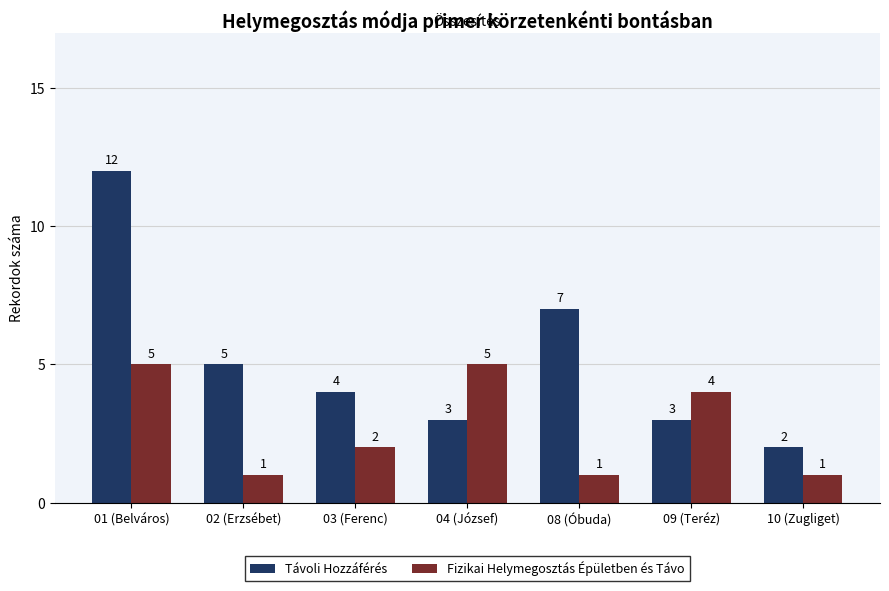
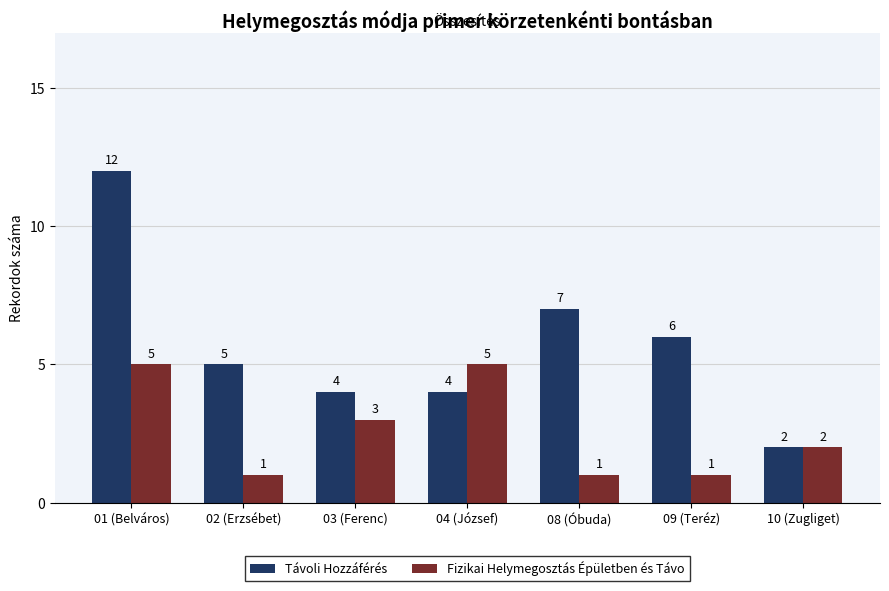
Fizikai Helymegosztás Épületben és Távo, 03 (Ferenc): 2 -> 3
Távoli Hozzáférés, 04 (József): 3 -> 4
Távoli Hozzáférés, 09 (Teréz): 3 -> 6
Fizikai Helymegosztás Épületben és Távo, 09 (Teréz): 4 -> 1
Fizikai Helymegosztás Épületben és Távo, 10 (Zugliget): 1 -> 2
